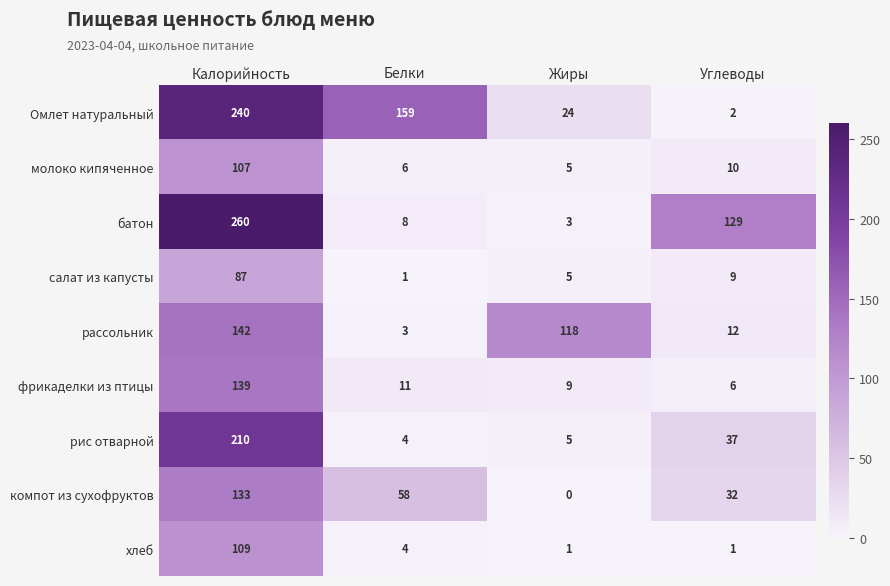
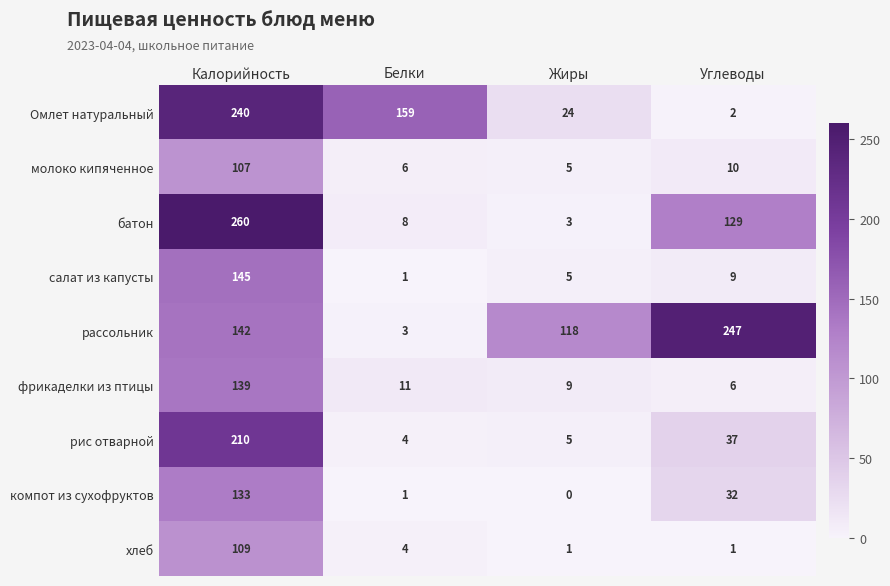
салат из капусты, Калорийность: 87 -> 145
рассольник, Углеводы: 12 -> 247
компот из сухофруктов, Белки: 58 -> 1
